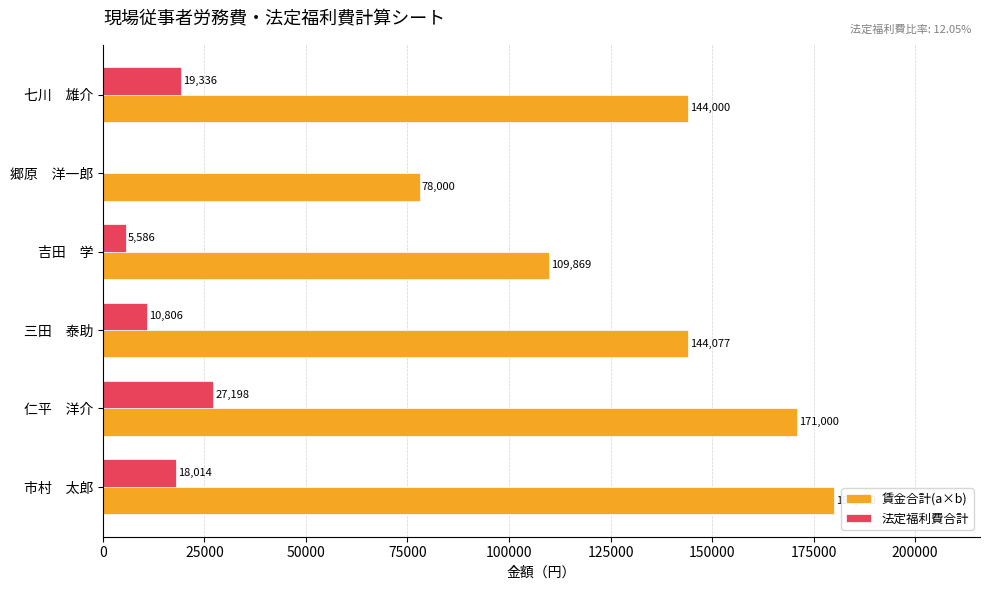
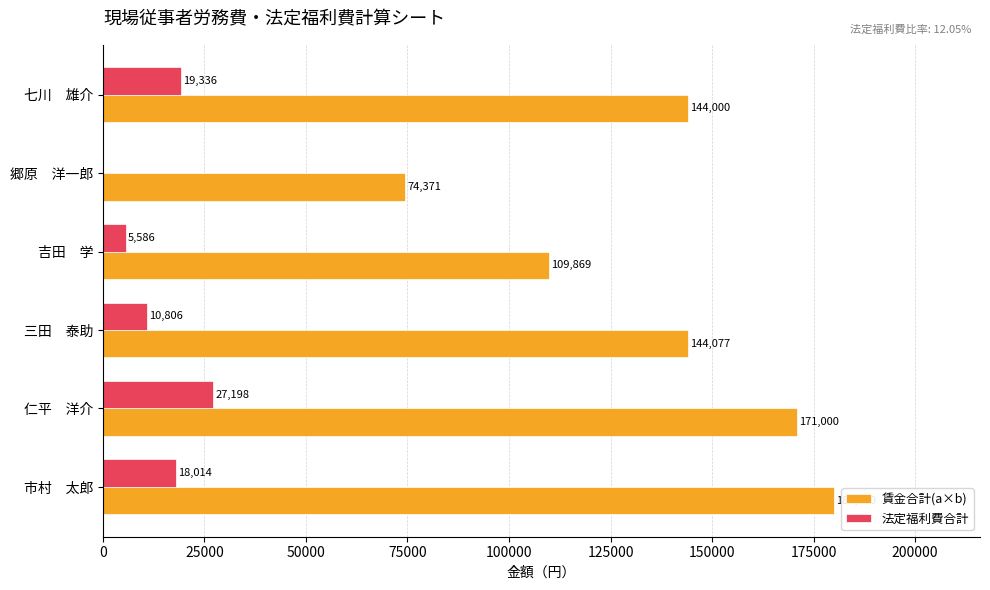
賃金合計(a×b), 郷原 洋一郎: 78,000 -> 74,371
